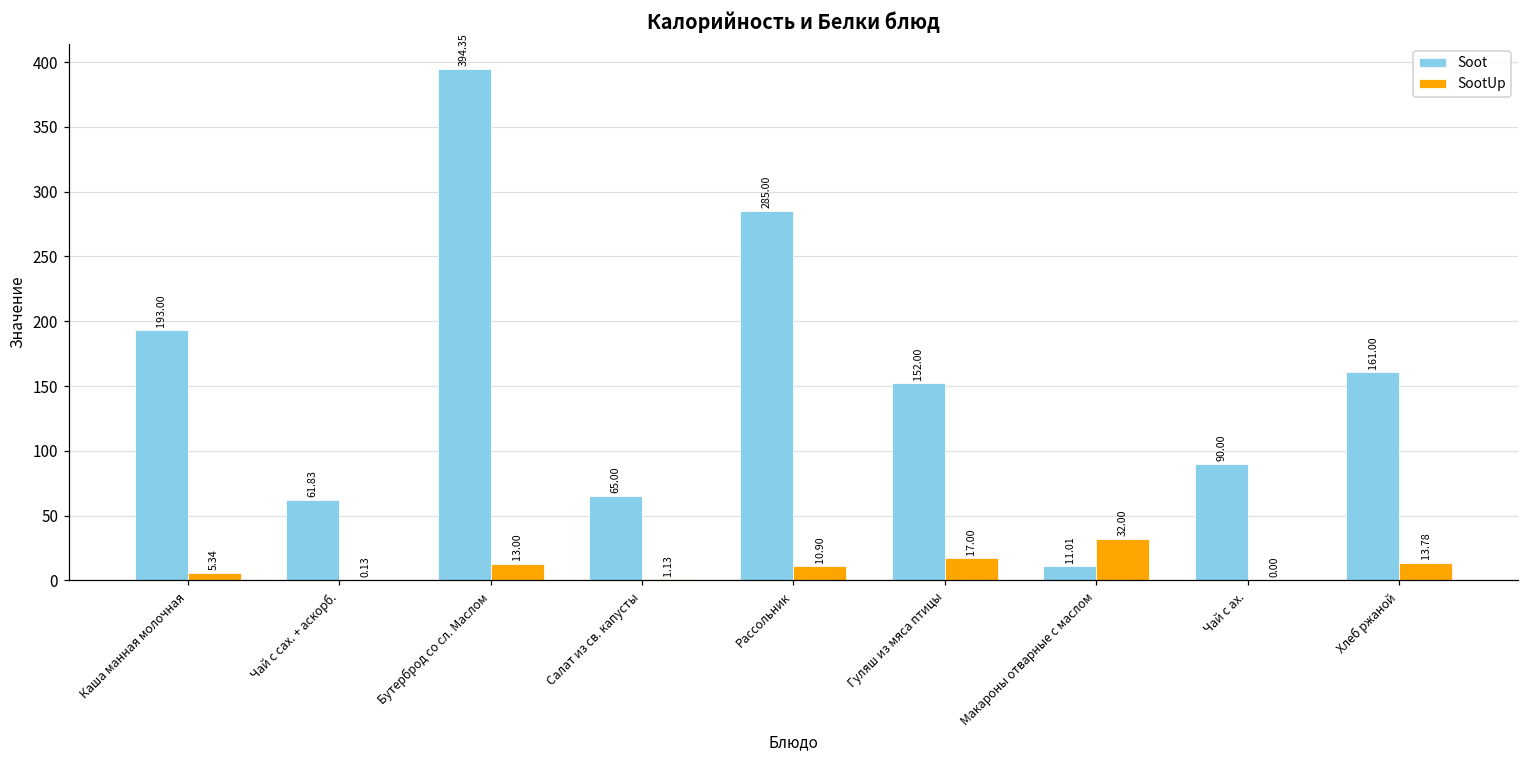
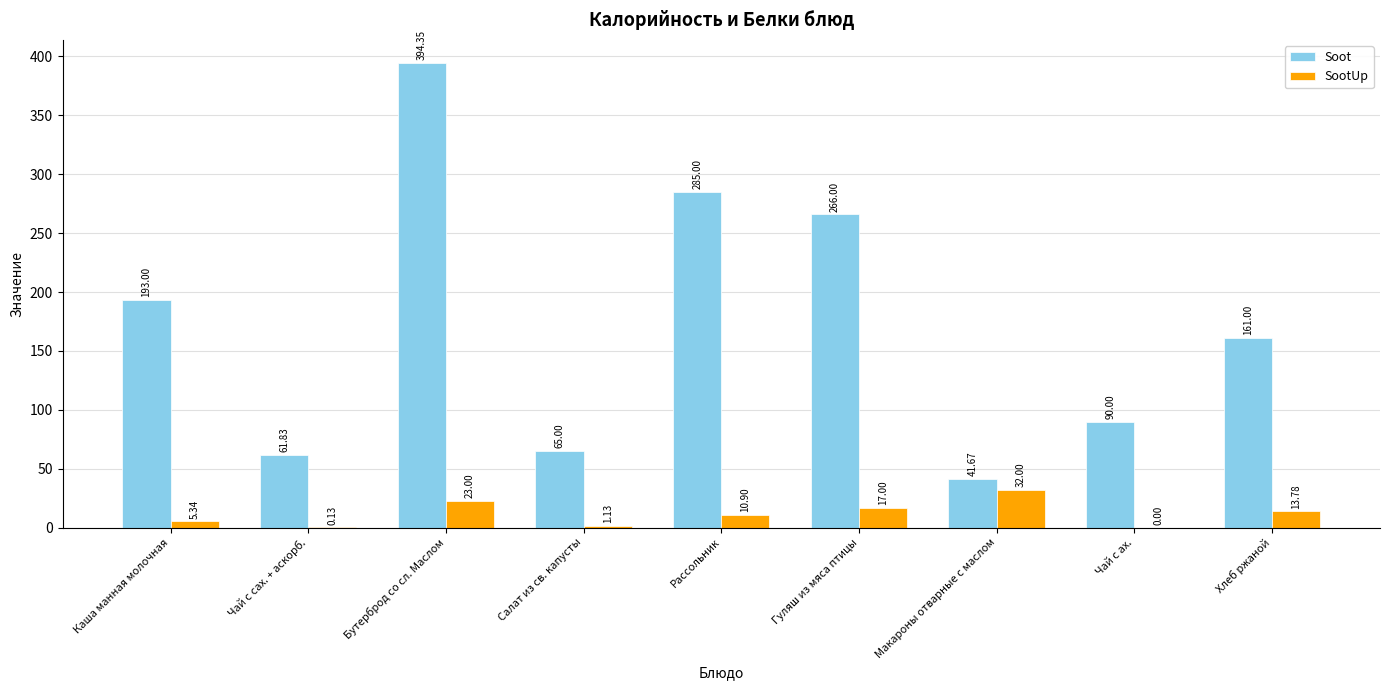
SootUp, Бутерброд со сл. Маслом: 13.00 -> 23.00
Soot, Гуляш из мяса птицы: 152.00 -> 266.00
Soot, Макароны отварные с маслом: 11.01 -> 41.67
